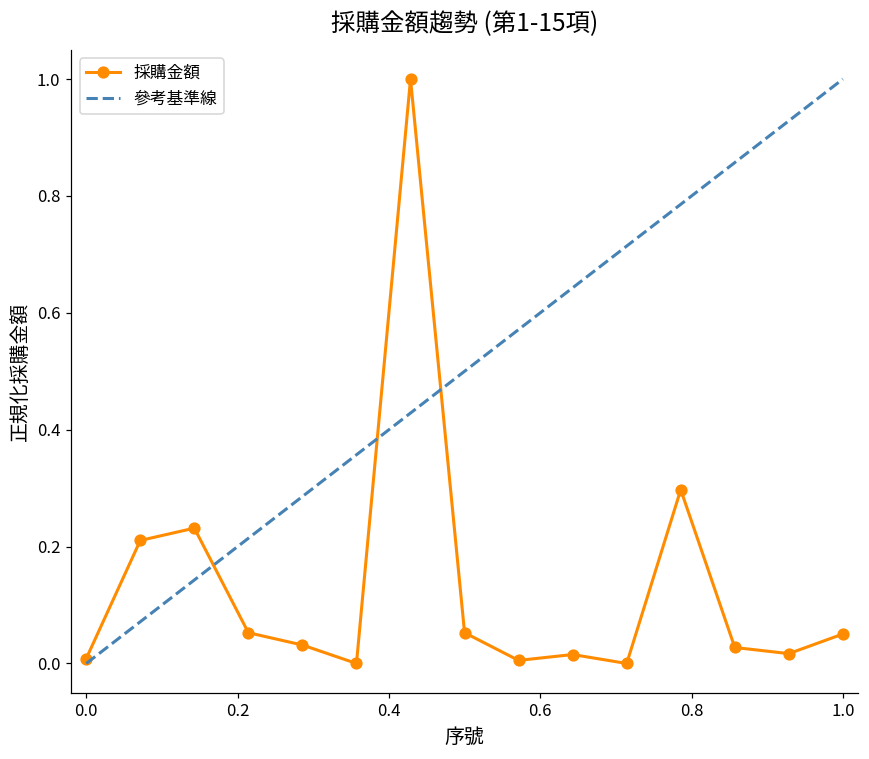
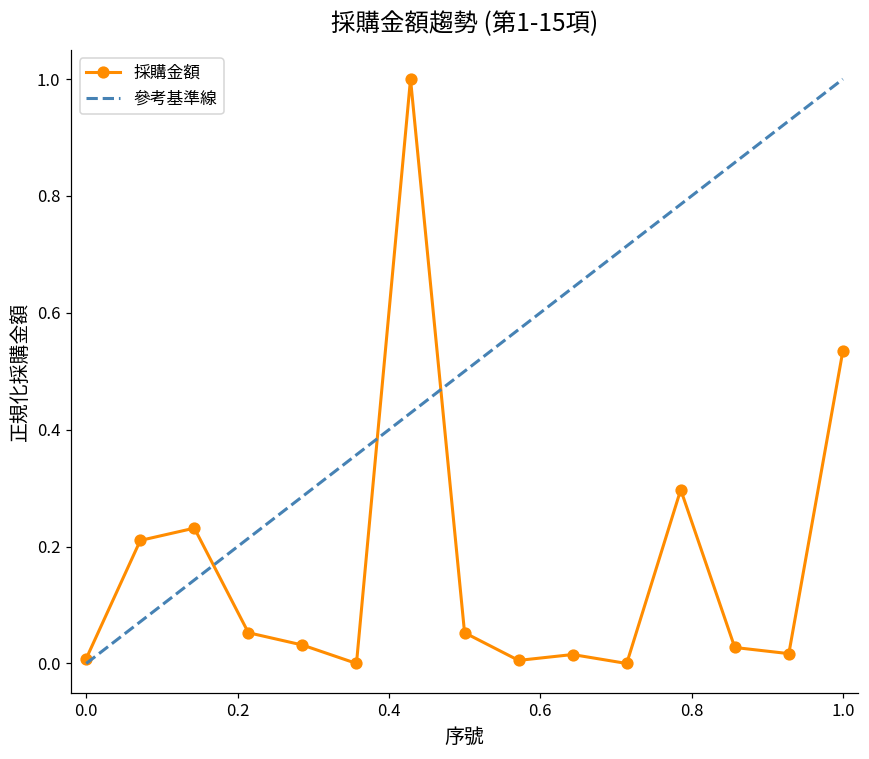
採購金額, 1.0: 0.05 -> 0.53
